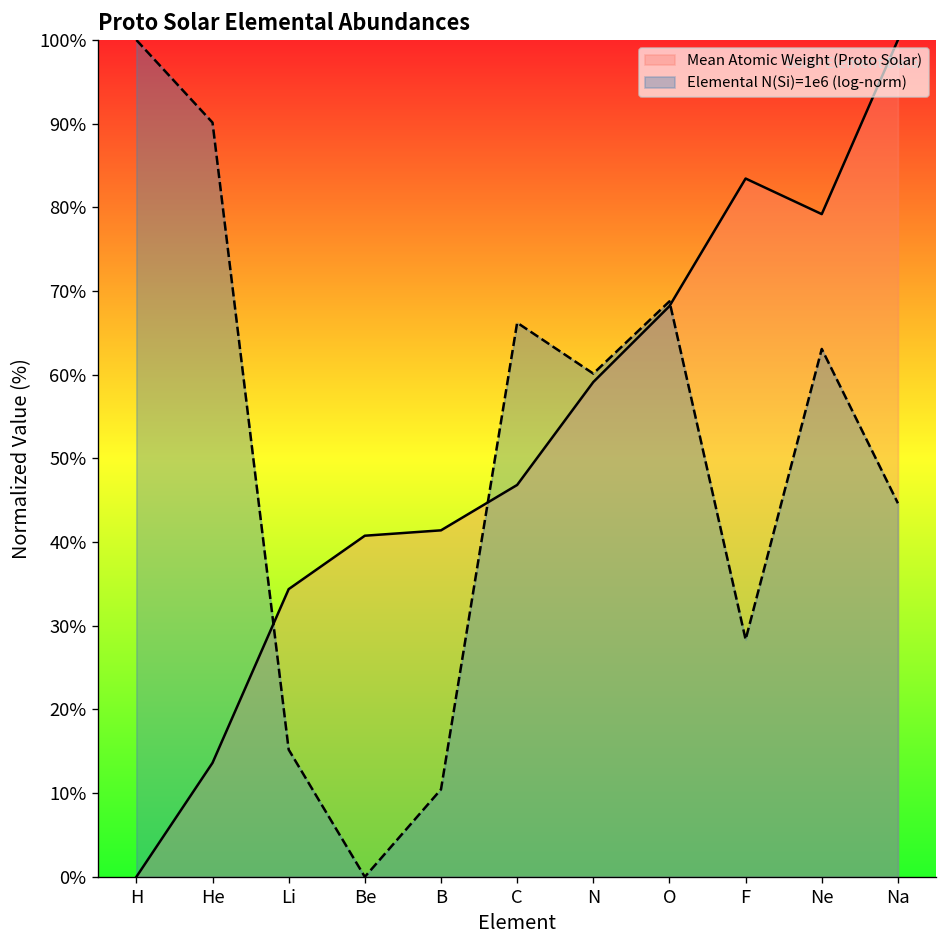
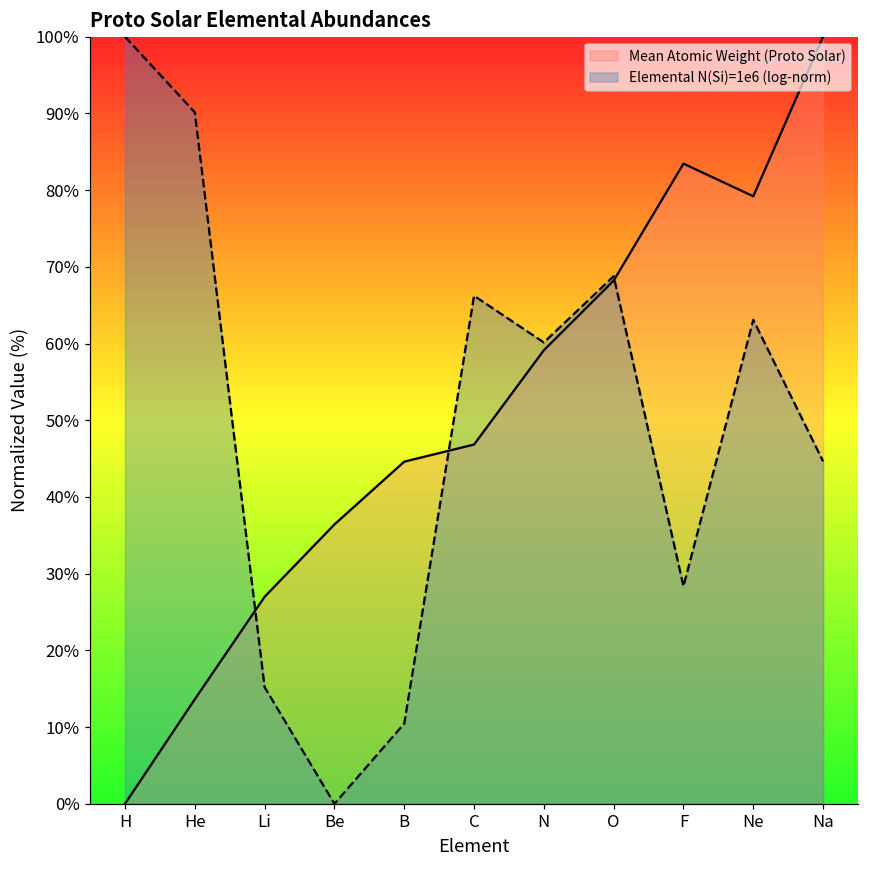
Mean Atomic Weight (Proto Solar), Li: 34% -> 27%
Mean Atomic Weight (Proto Solar), Be: 41% -> 36%
Mean Atomic Weight (Proto Solar), B: 41% -> 45%
